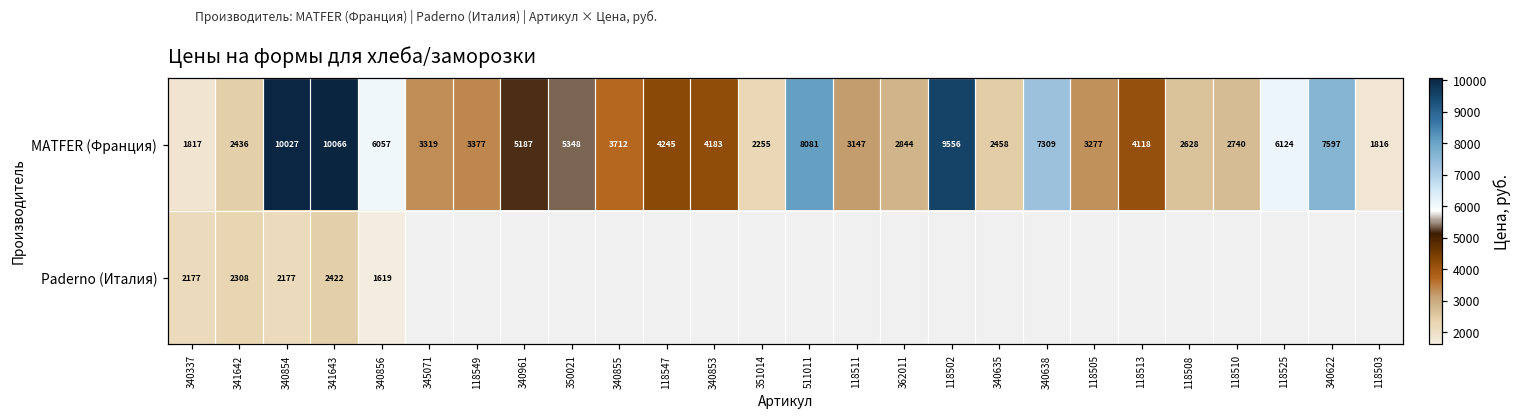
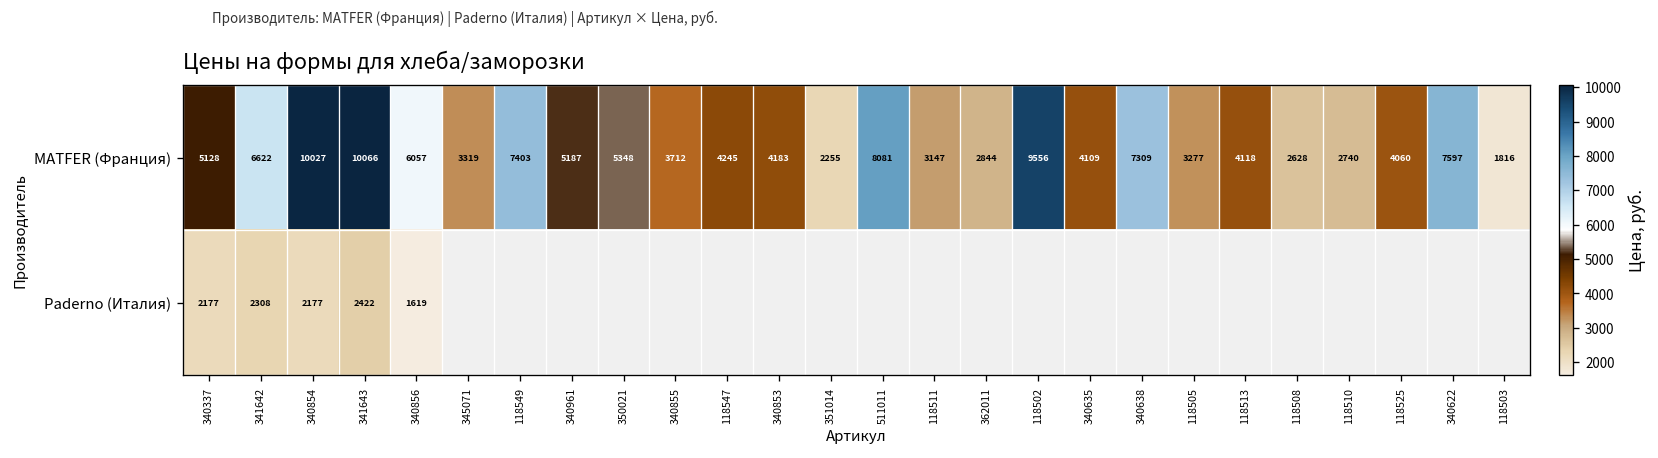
MATFER (Франция), 340337: 1817 -> 5128
MATFER (Франция), 341642: 2436 -> 6622
MATFER (Франция), 118549: 3377 -> 7403
MATFER (Франция), 340635: 2458 -> 4109
MATFER (Франция), 118525: 6124 -> 4060
